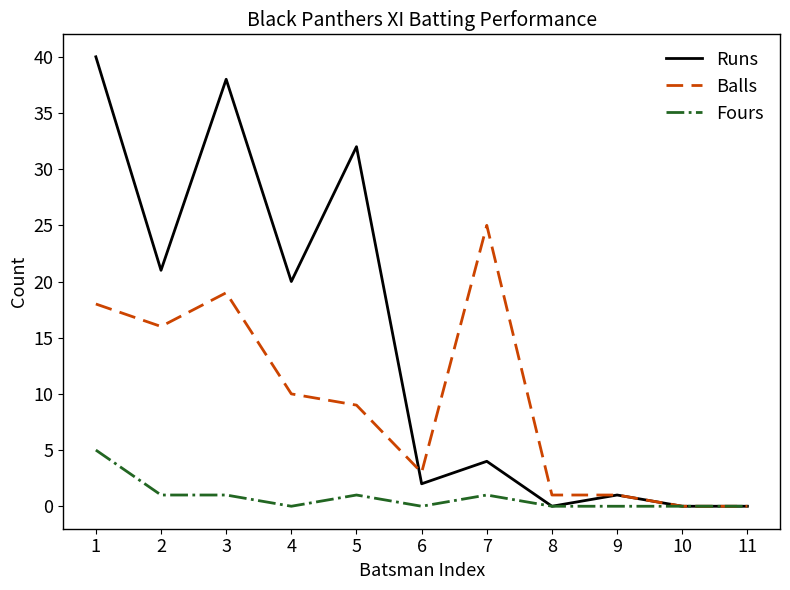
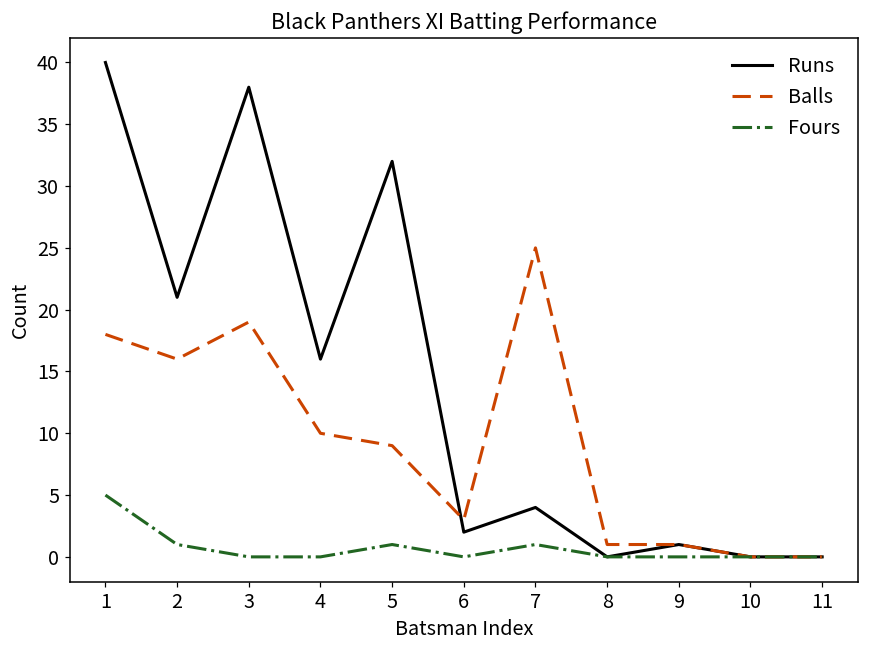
Fours, 3: 1 -> 0
Runs, 4: 20 -> 16
